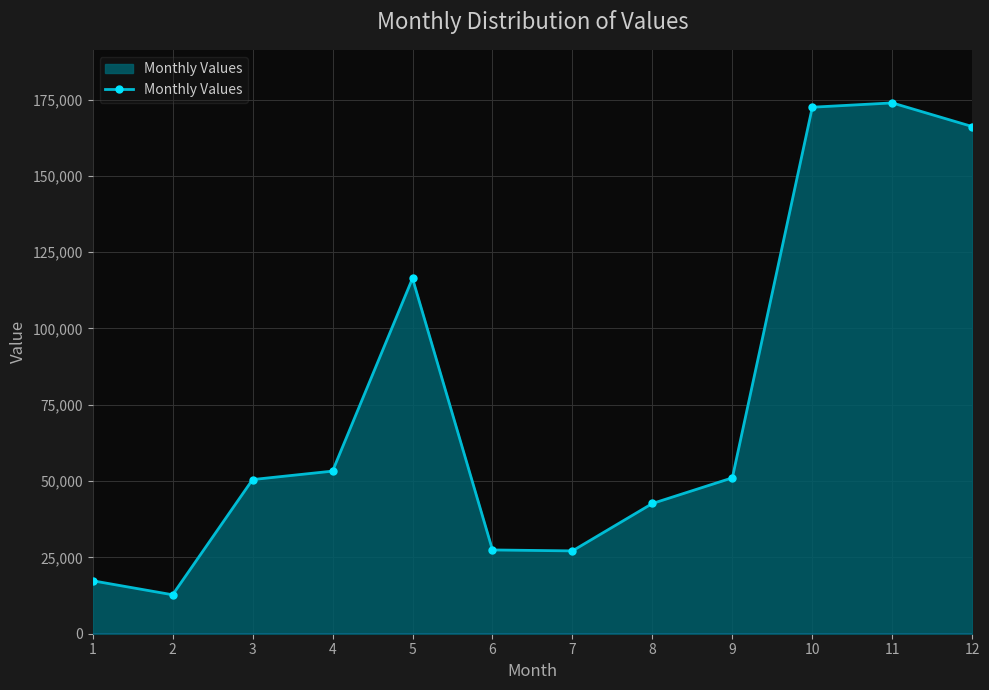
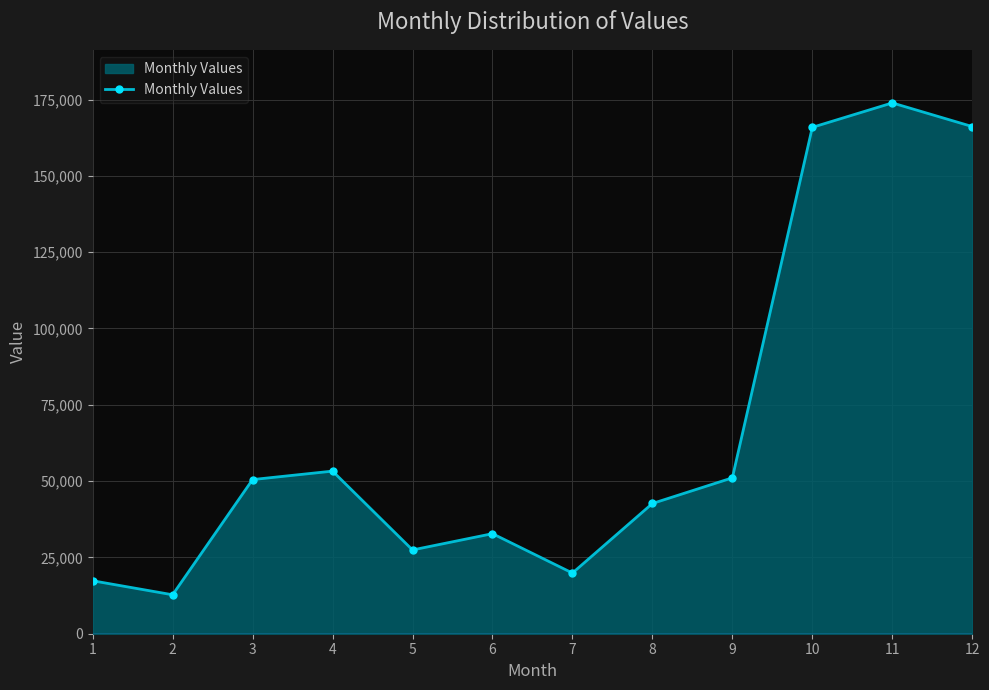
5: 116,000 -> 27,000
6: 27,000 -> 33,000
7: 27,000 -> 20,000
10: 172,000 -> 166,000
